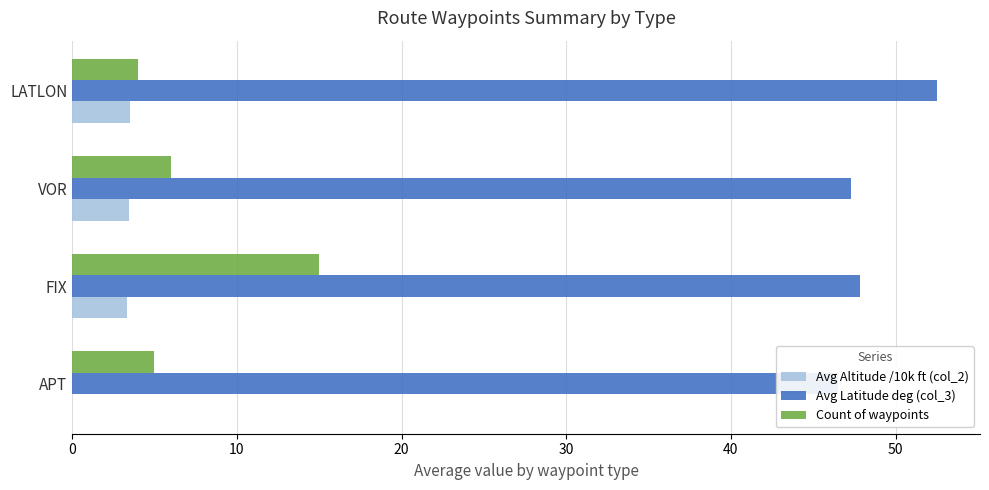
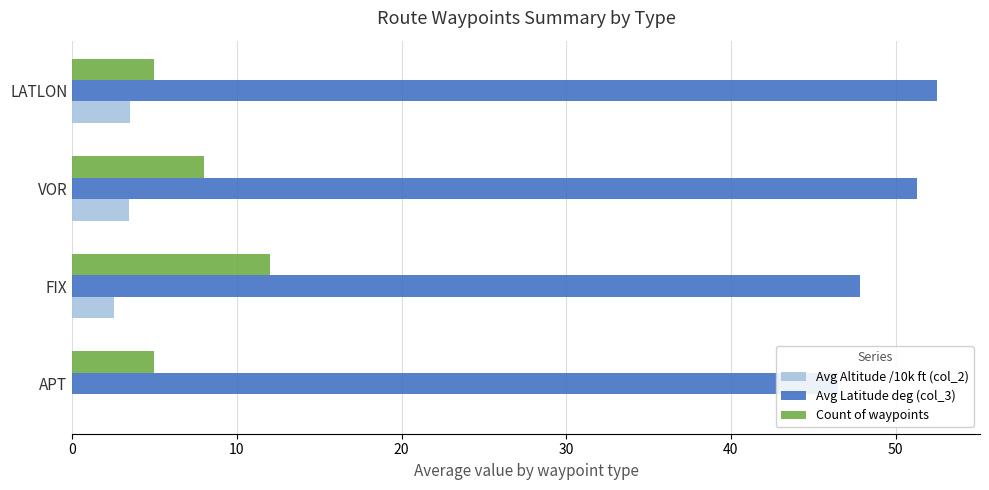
Count of waypoints, LATLON: 4 -> 5
Count of waypoints, VOR: 6 -> 8
Avg Latitude deg (col_3), VOR: 47.3 -> 51.3
Count of waypoints, FIX: 15 -> 12
Avg Altitude /10k ft (col_2), FIX: 3.4 -> 2.5
